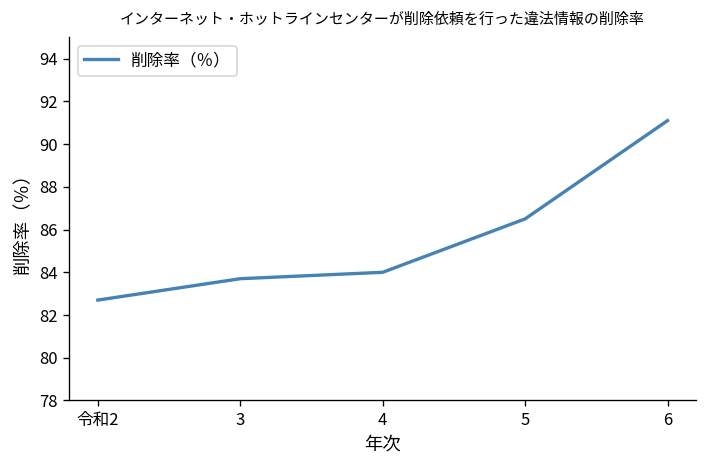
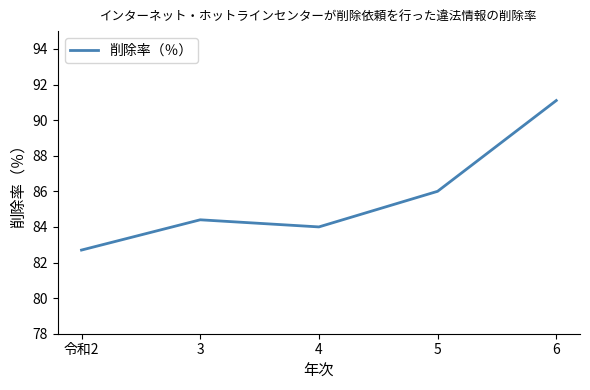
3: 83.7 -> 84.4
5: 86.5 -> 86.0
